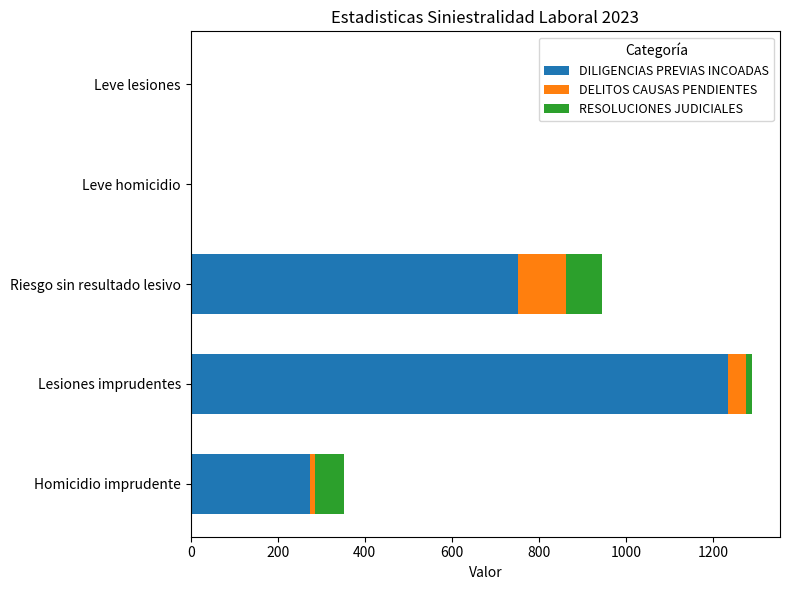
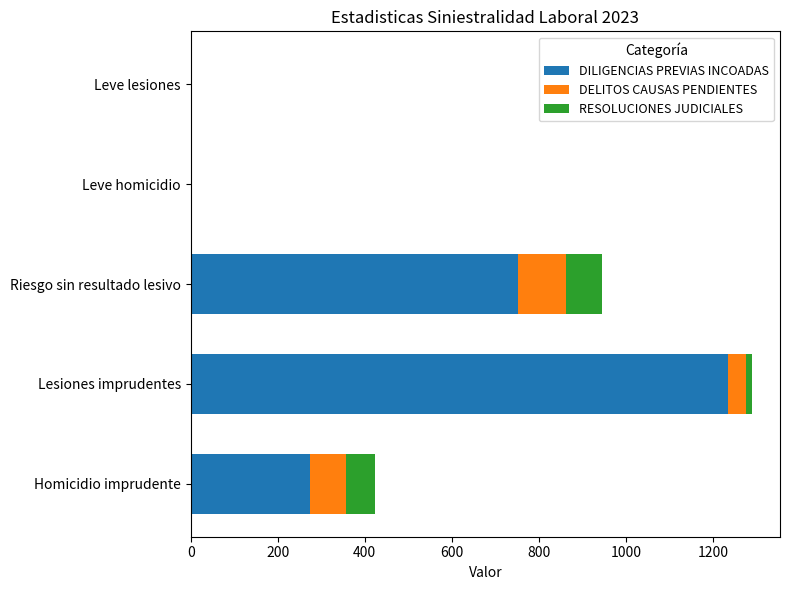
DELITOS CAUSAS PENDIENTES, Homicidio imprudente: 10 -> 80
